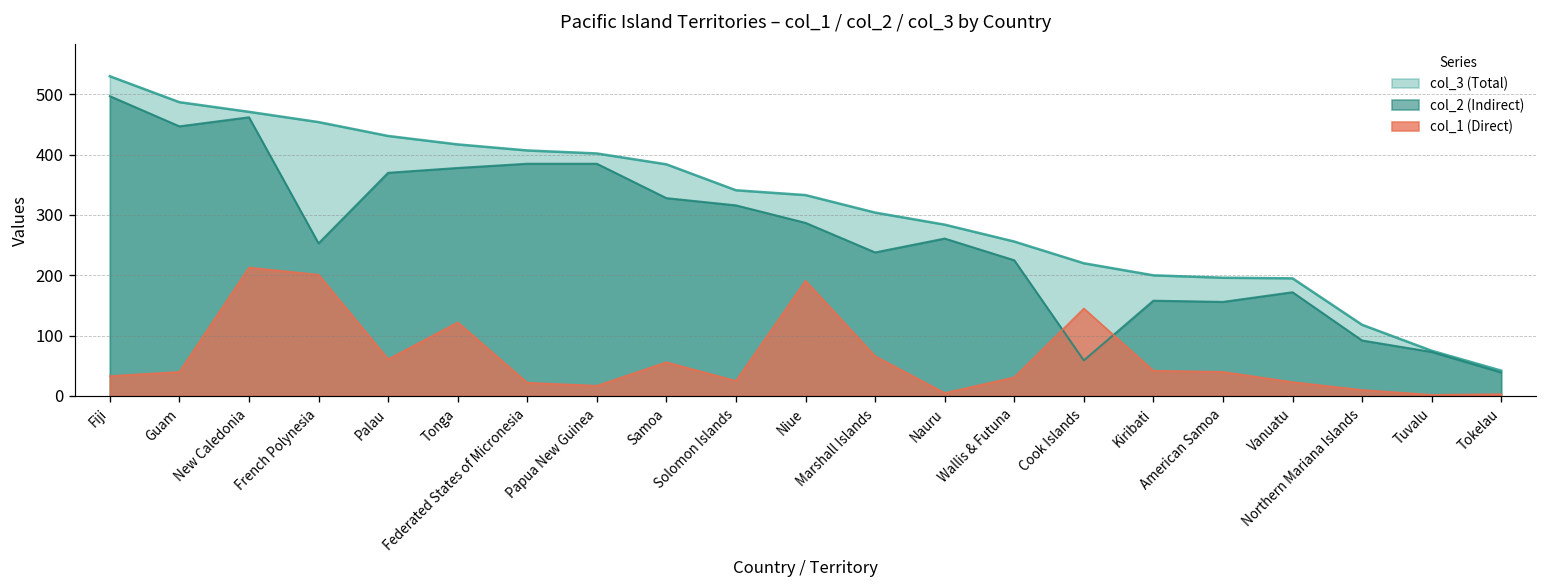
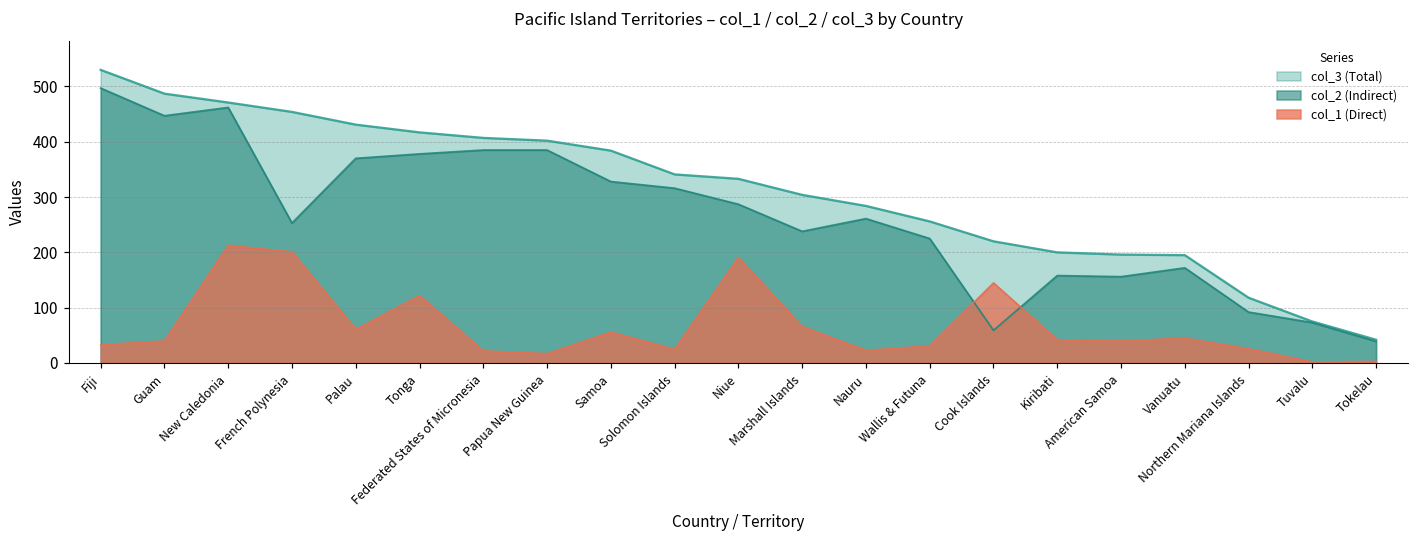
col_1 (Direct), Nauru: 10 -> 20
col_1 (Direct), Vanuatu: 20 -> 50
col_1 (Direct), Northern Mariana Islands: 10 -> 30
